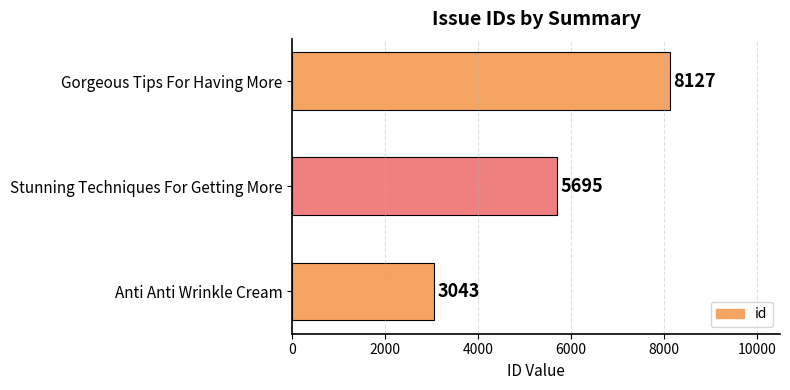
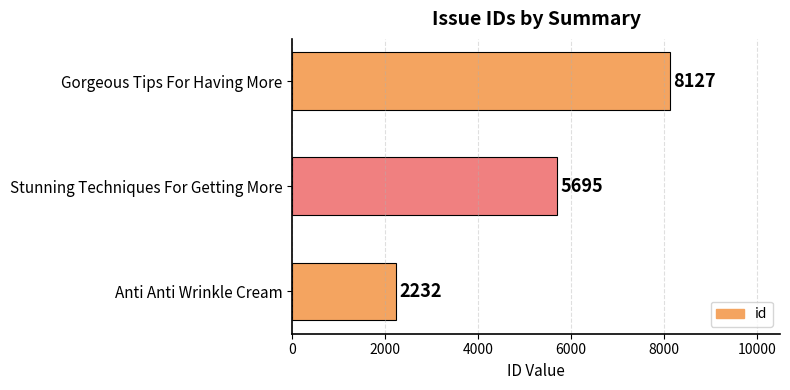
Anti Anti Wrinkle Cream: 3043 -> 2232
